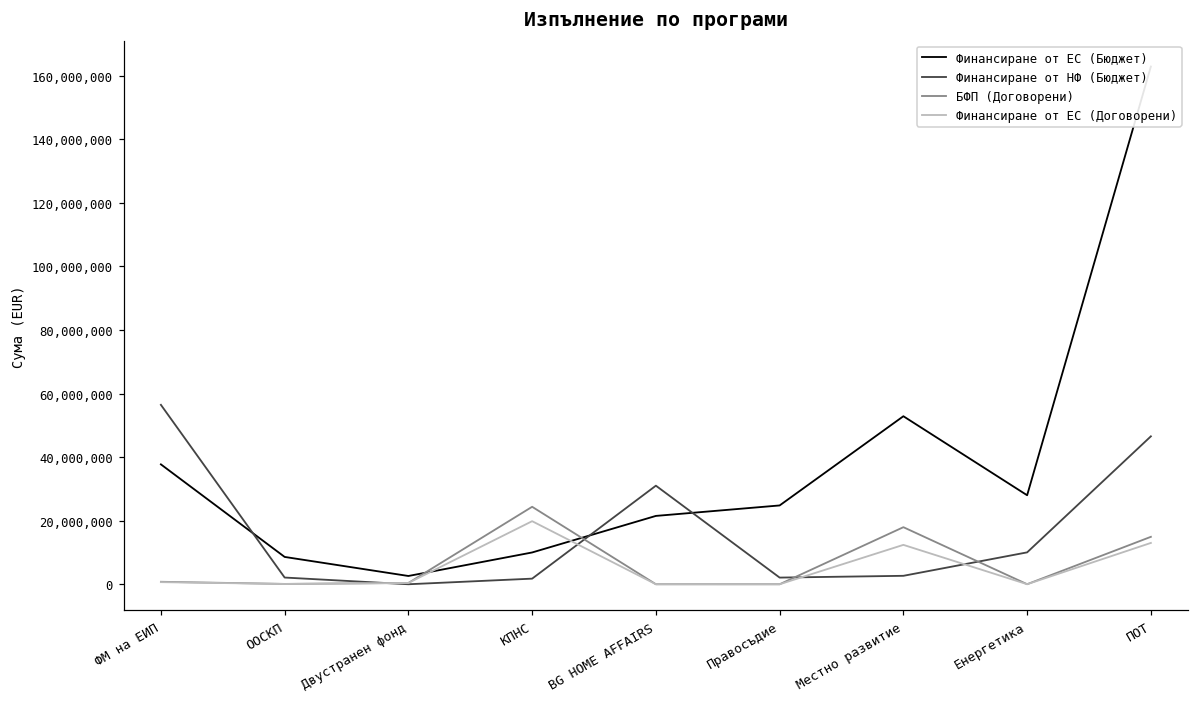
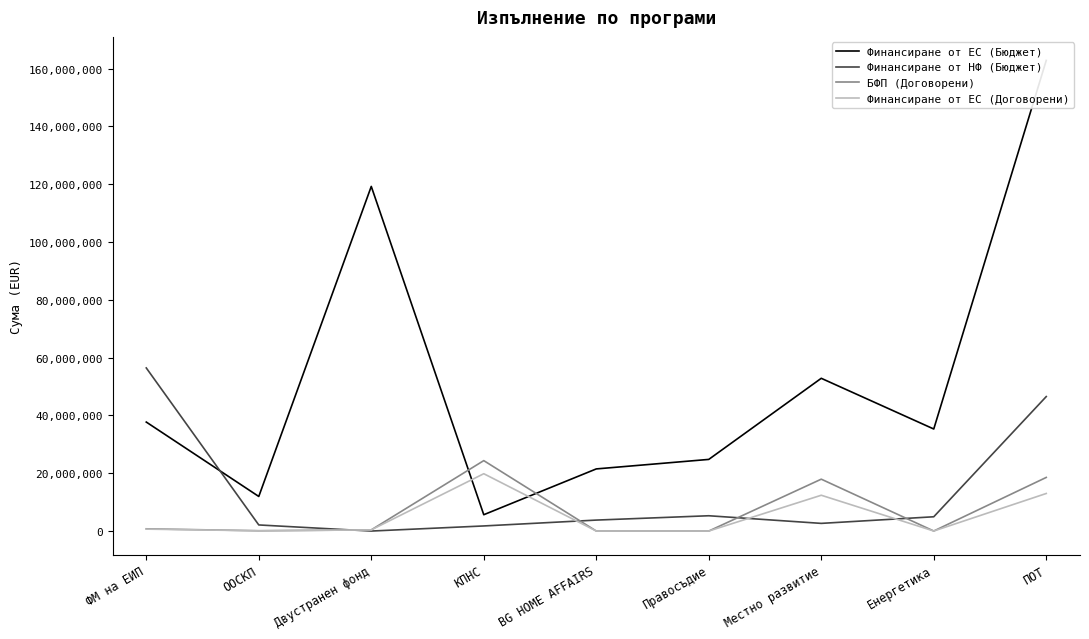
Финансиране от ЕС (Бюджет), ООСКП: 9,000,000 -> 12,000,000
Финансиране от ЕС (Бюджет), Двустранен фонд: 3,000,000 -> 119,000,000
Финансиране от ЕС (Бюджет), КПНС: 10,000,000 -> 6,000,000
Финансиране от НФ (Бюджет), BG HOME AFFAIRS: 31,000,000 -> 4,000,000
Финансиране от НФ (Бюджет), Правосъдие: 2,000,000 -> 5,000,000
Финансиране от ЕС (Бюджет), Енергетика: 28,000,000 -> 35,000,000
Финансиране от НФ (Бюджет), Енергетика: 10,000,000 -> 5,000,000
БФП (Договорени), ПОТ: 15,000,000 -> 19,000,000
